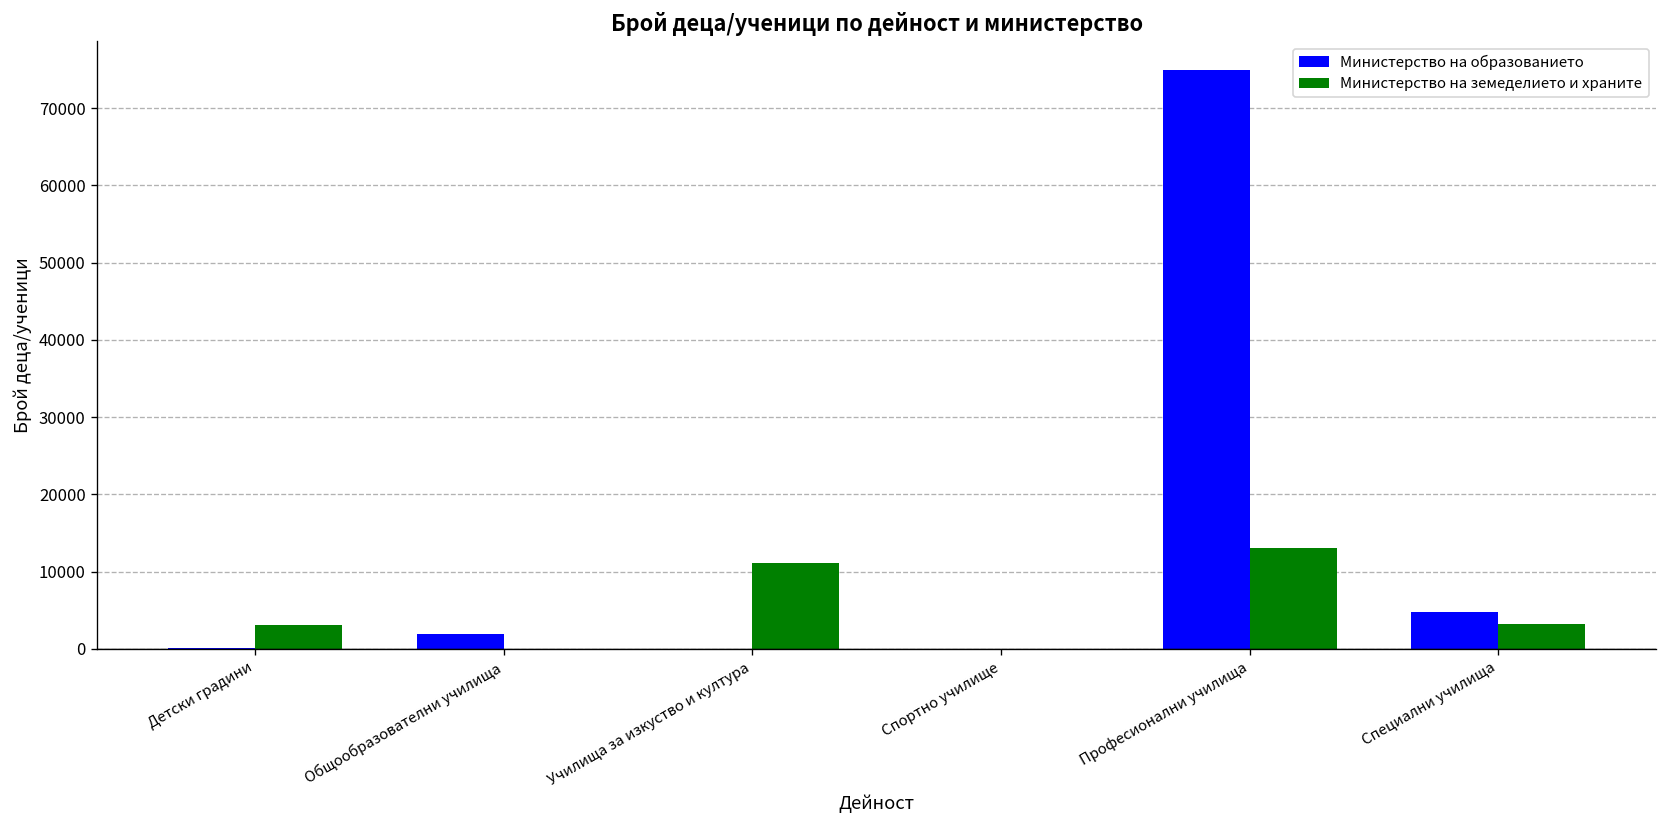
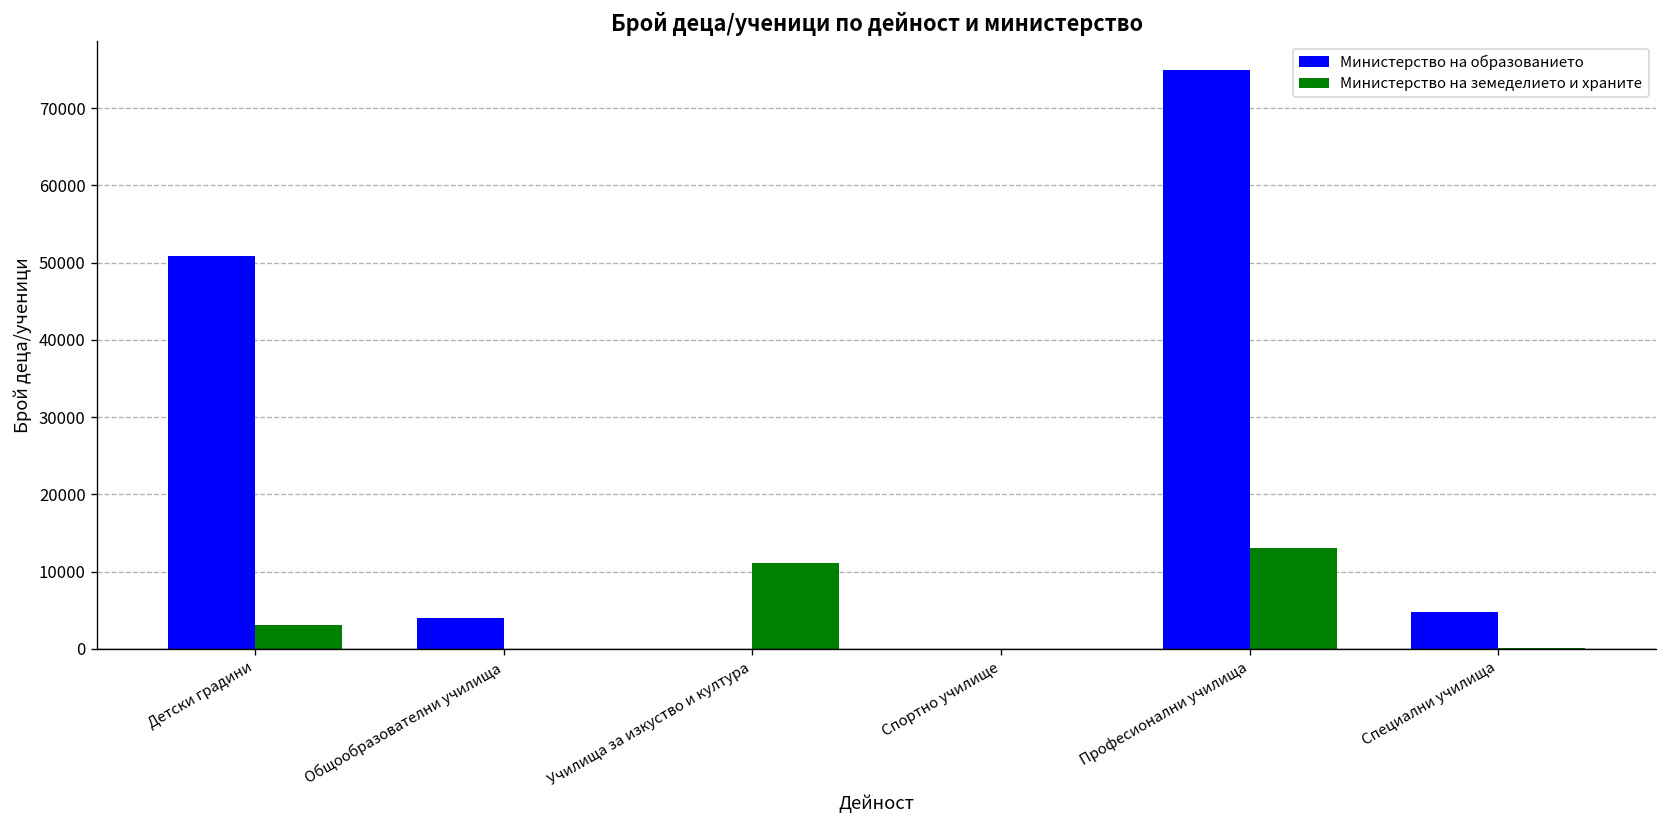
Министерство на образованието, Детски градини: 0 -> 51000
Министерство на образованието, Общообразователни училища: 2000 -> 4000
Министерство на земеделието и храните, Специални училища: 3000 -> 0
